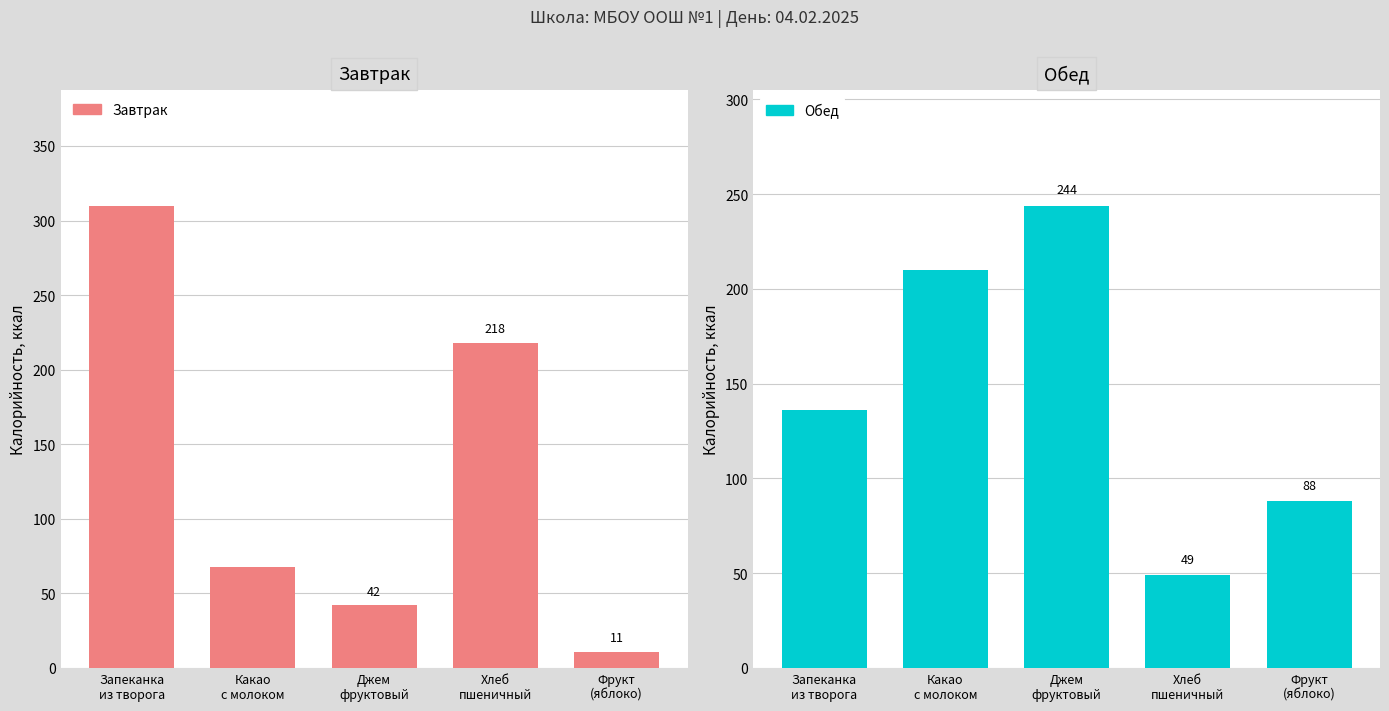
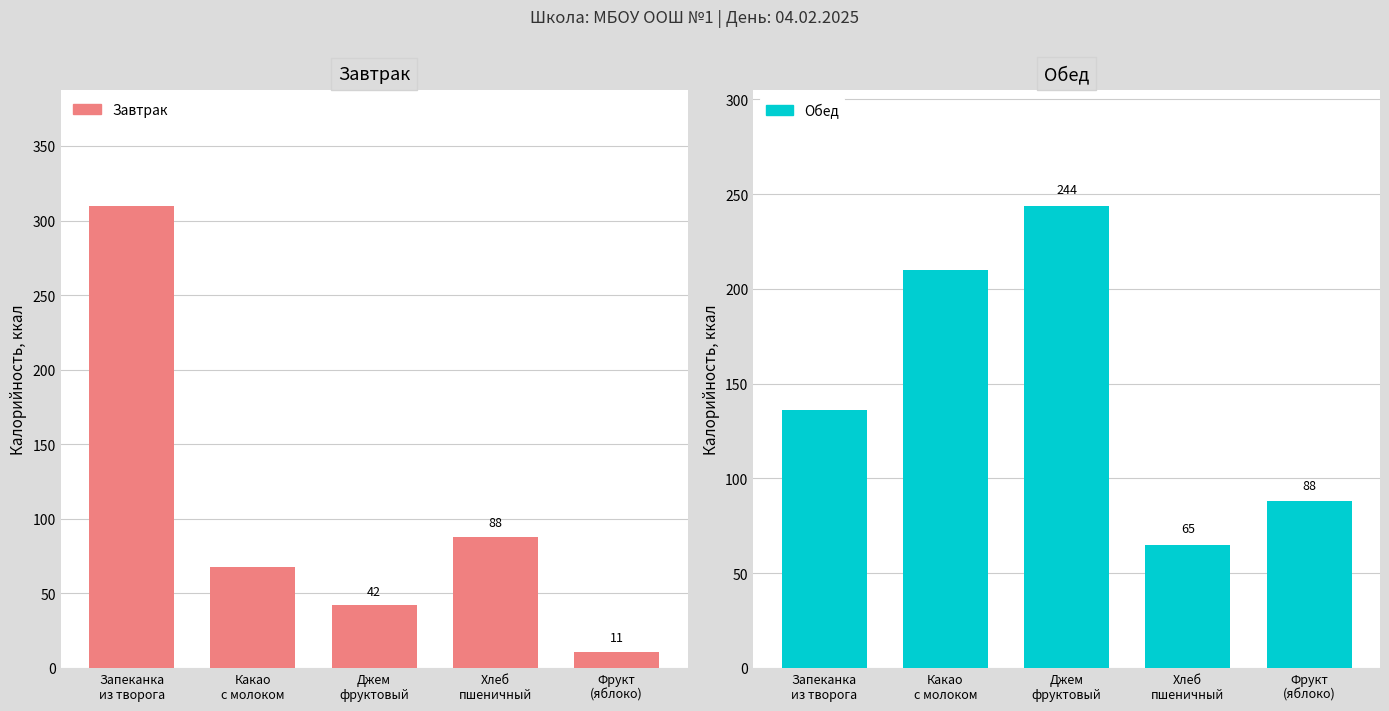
Завтрак, Хлеб пшеничный: 218 -> 88
Обед, Хлеб пшеничный: 49 -> 65
